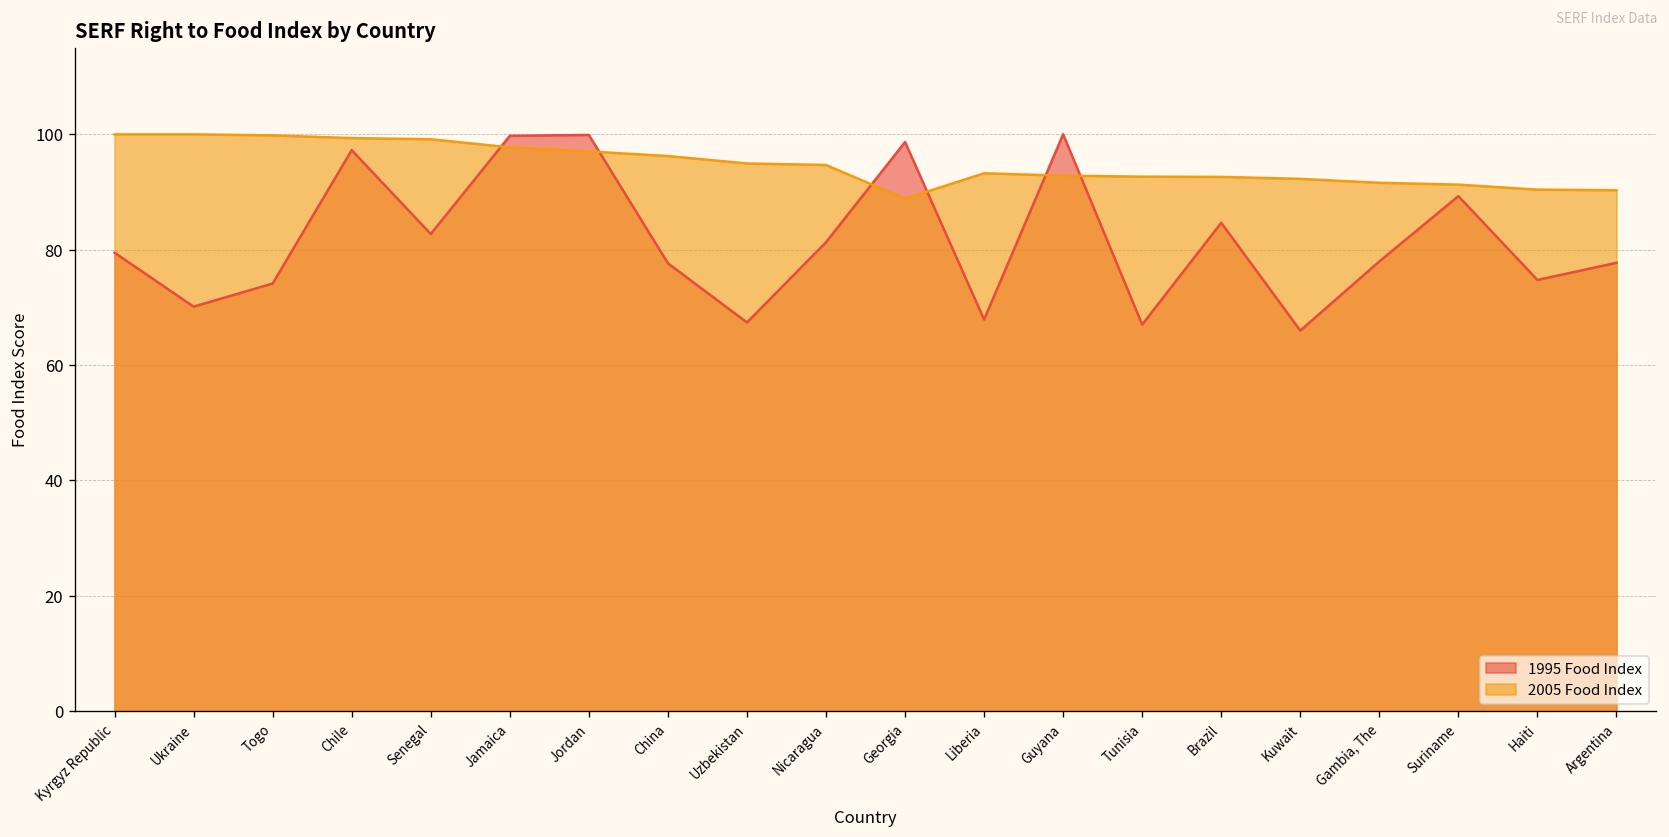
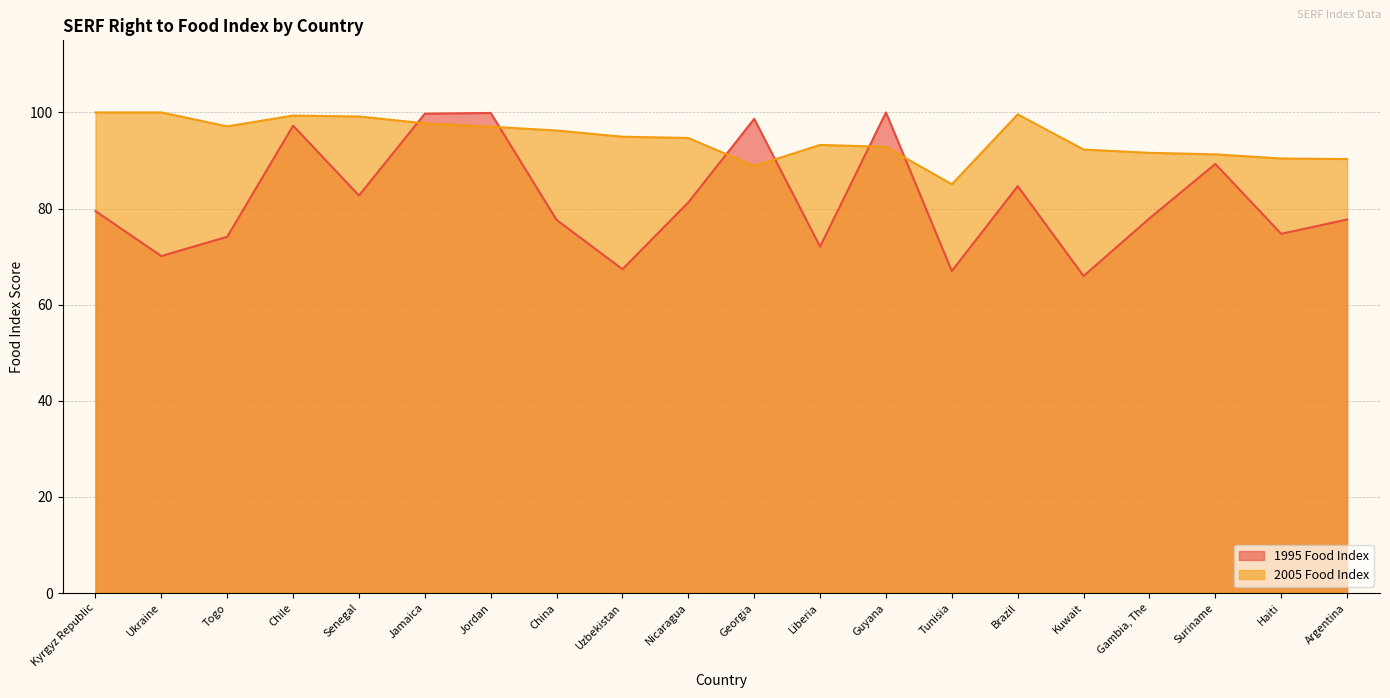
2005 Food Index, Togo: 100 -> 97
1995 Food Index, Liberia: 68 -> 72
2005 Food Index, Tunisia: 93 -> 85
2005 Food Index, Brazil: 93 -> 100
